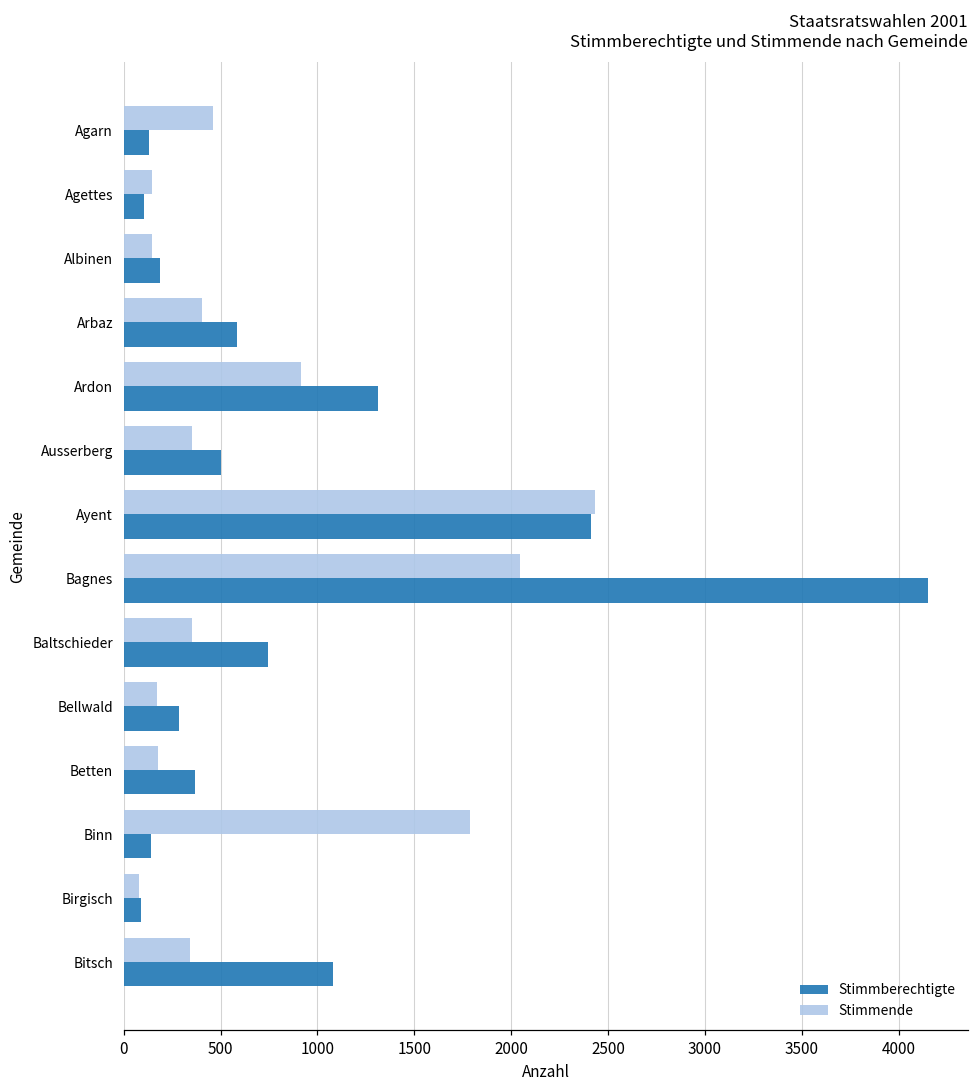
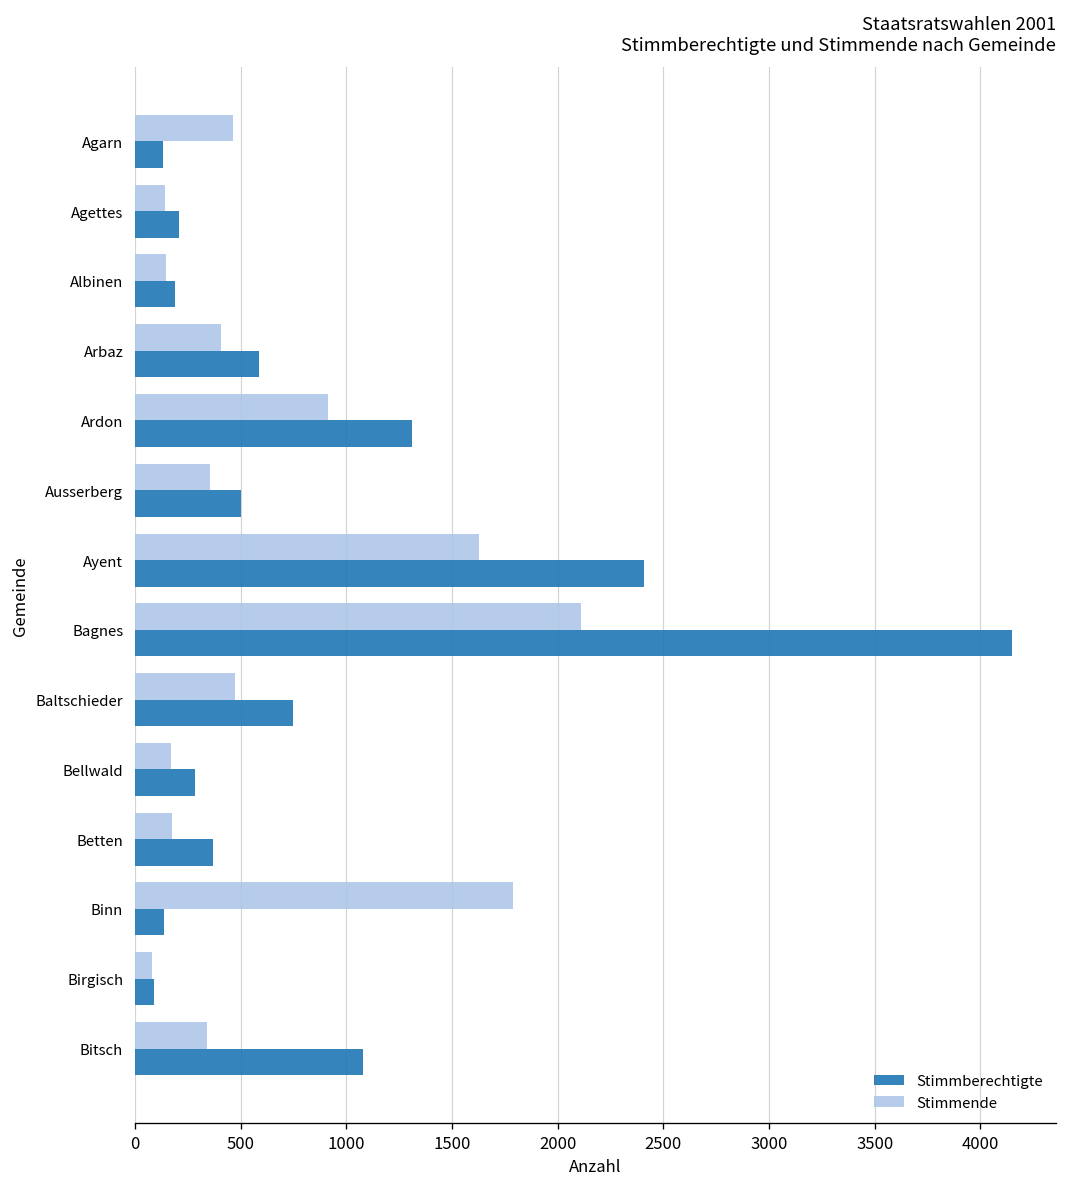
Stimmberechtigte, Agettes: 110 -> 210
Stimmende, Ayent: 2430 -> 1630
Stimmende, Bagnes: 2050 -> 2110
Stimmende, Baltschieder: 350 -> 470
